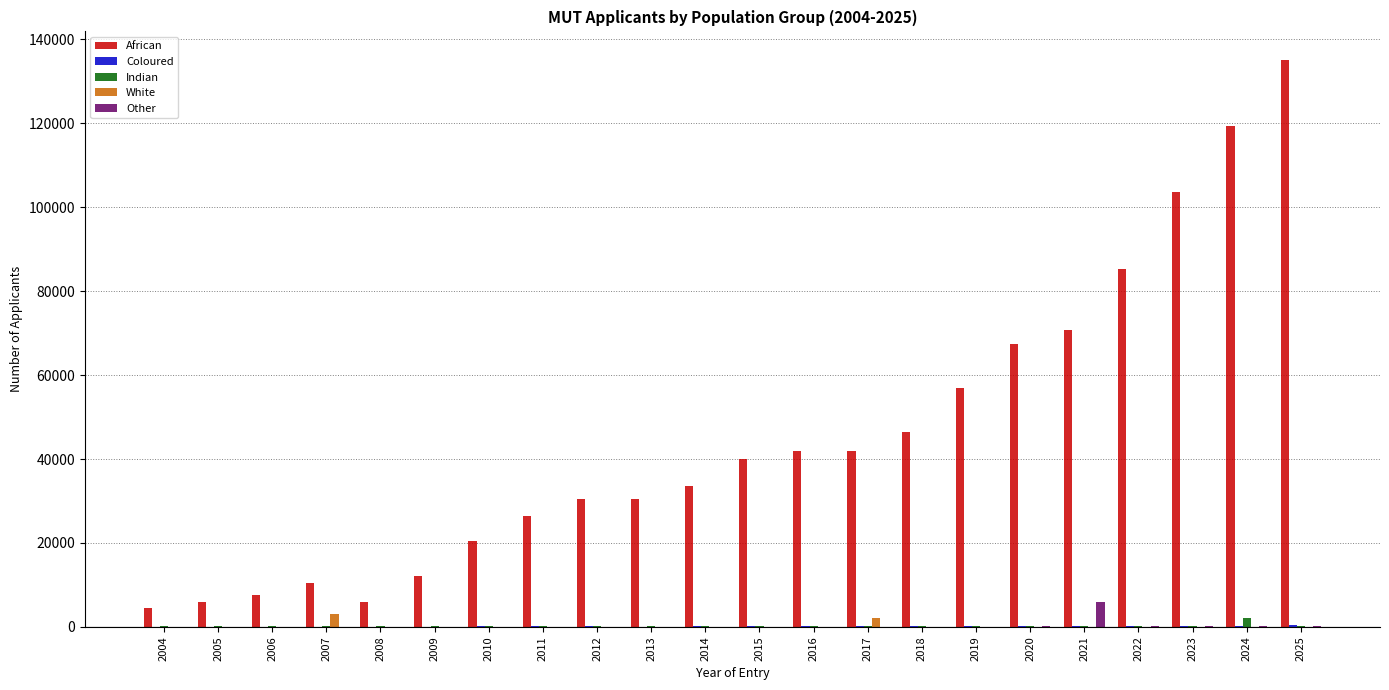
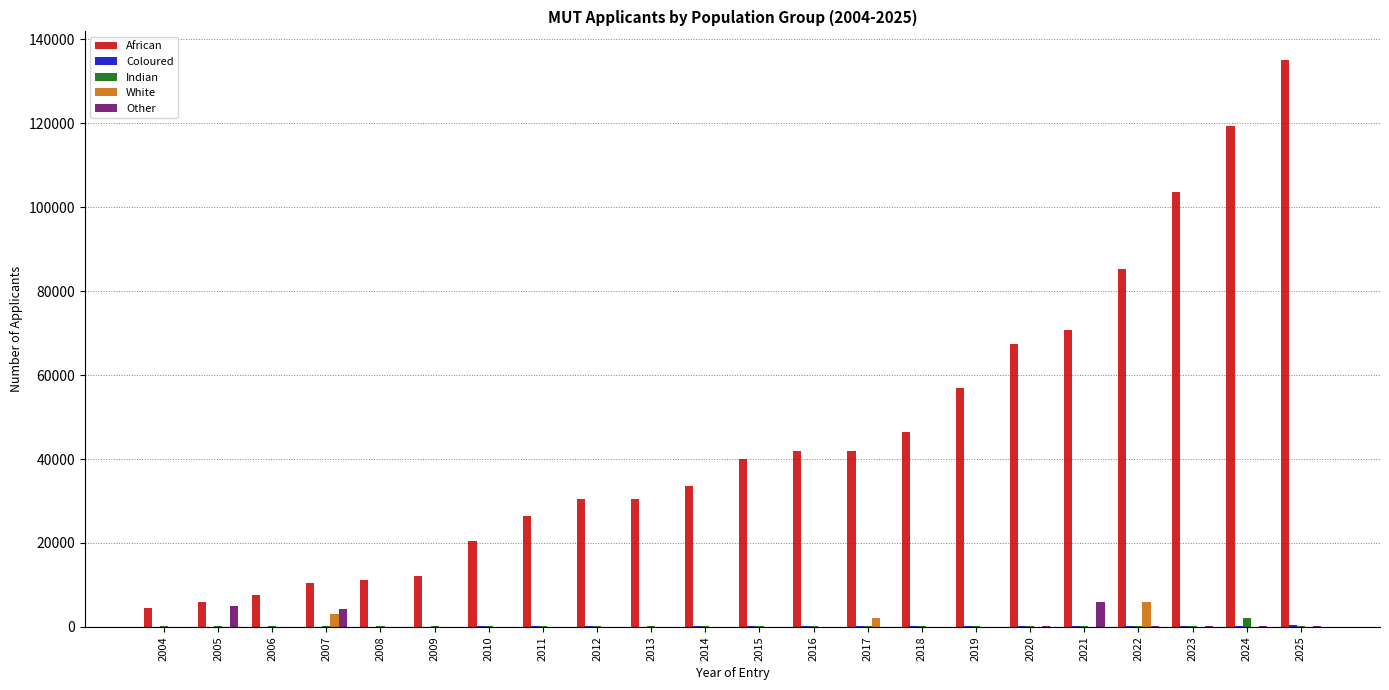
Other, 2005: 0 -> 5000
Other, 2007: 0 -> 4000
African, 2008: 6000 -> 11000
White, 2022: 0 -> 6000
